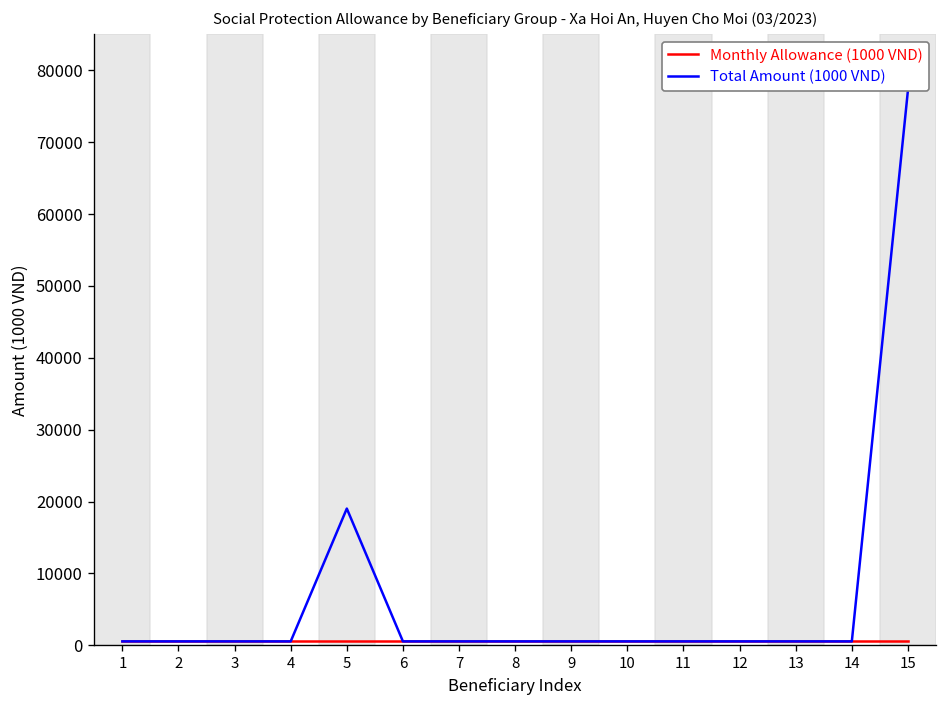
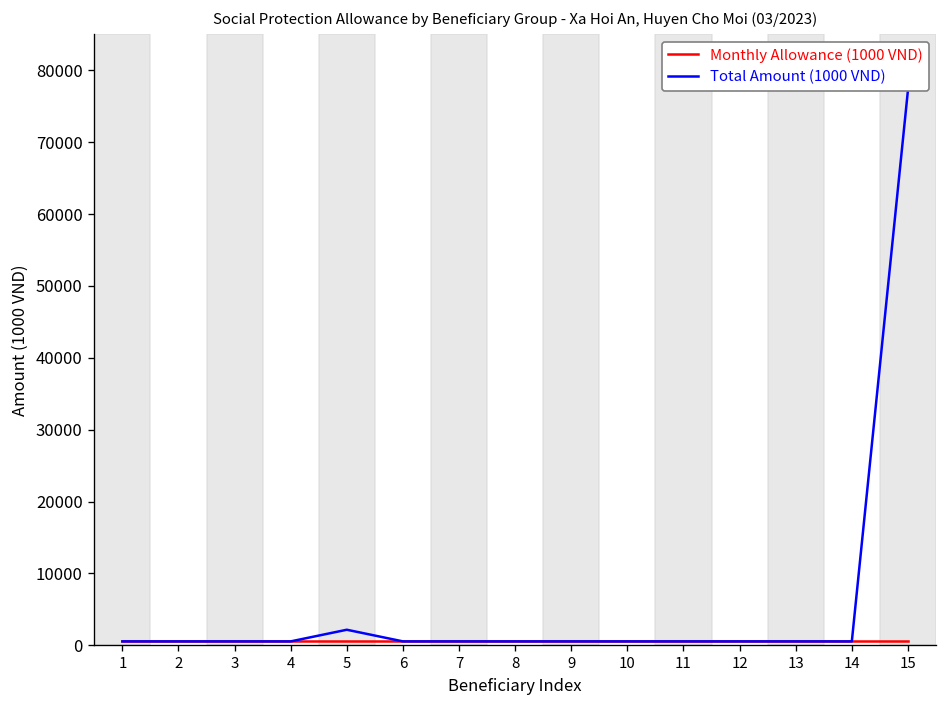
Total Amount (1000 VND), 5: 19000 -> 2000
